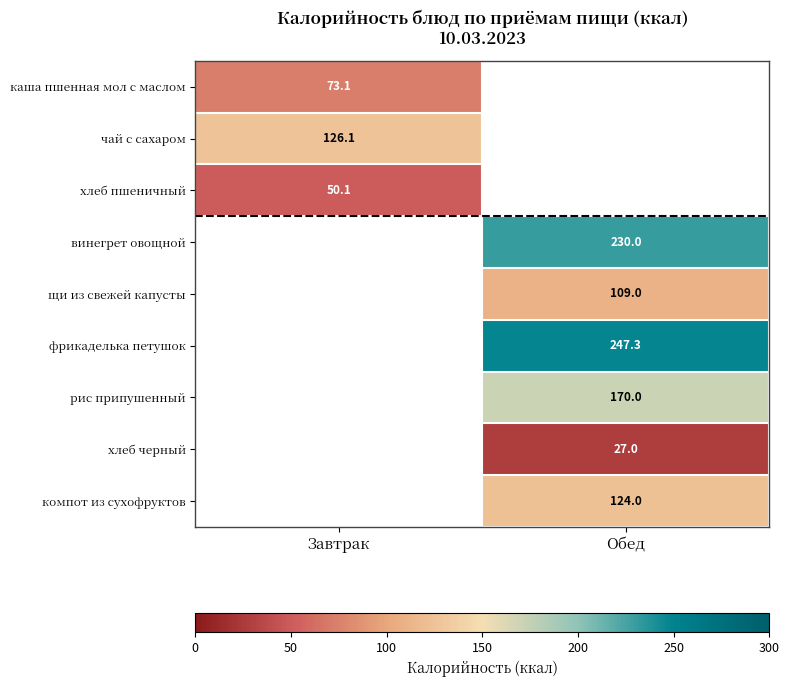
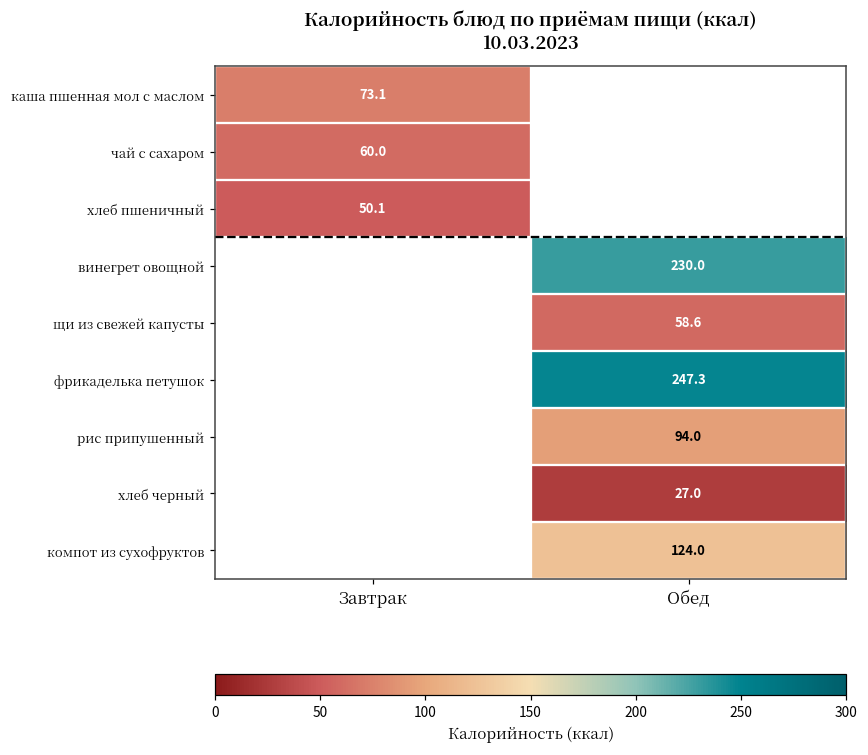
чай с сахаром, Завтрак: 126.1 -> 60.0
щи из свежей капусты, Обед: 109.0 -> 58.6
рис припушенный, Обед: 170.0 -> 94.0
